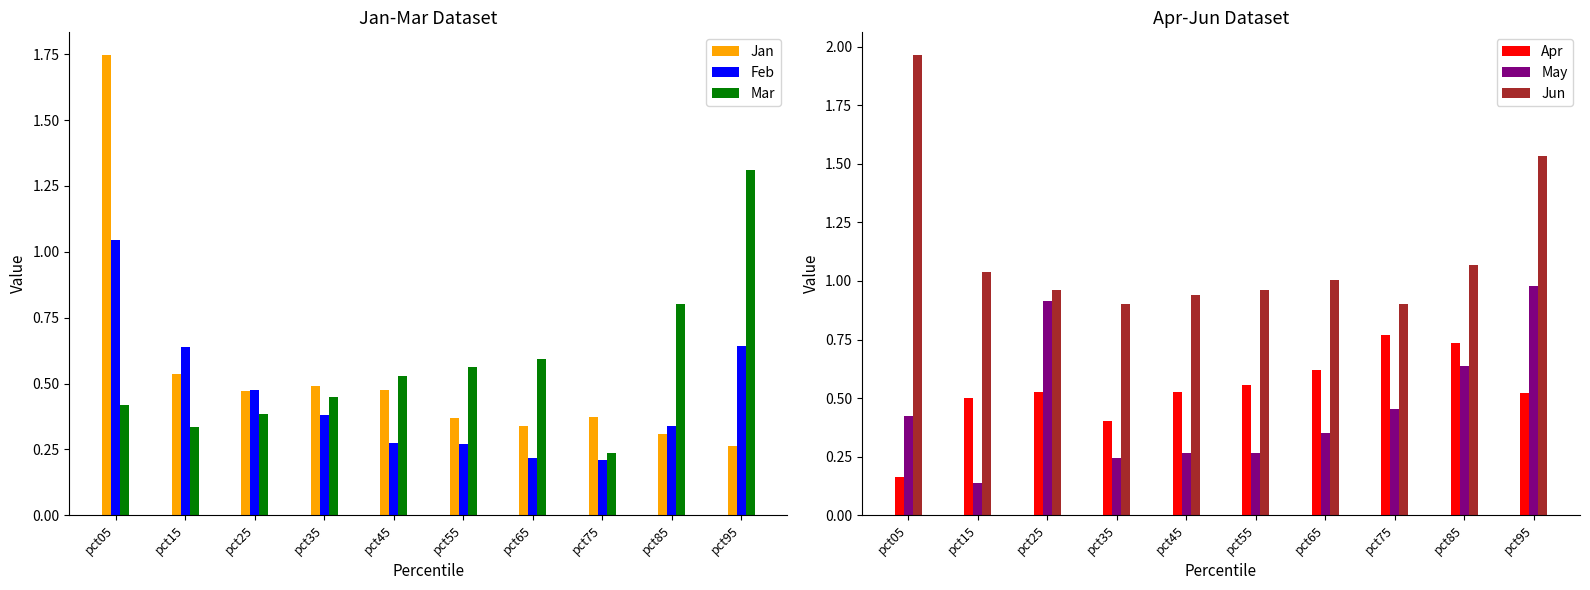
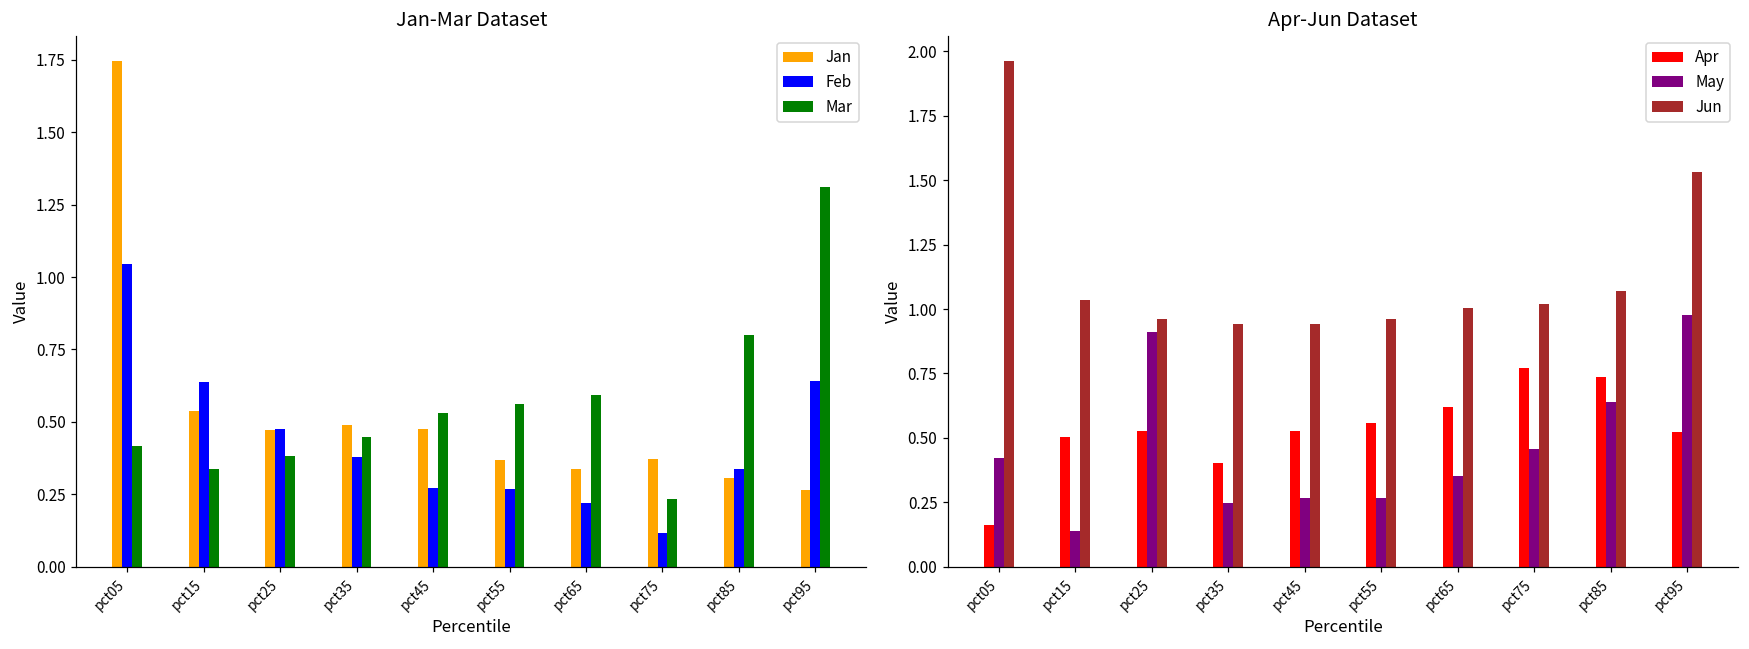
Jan-Mar Dataset, Feb, pct75: 0.21 -> 0.12
Apr-Jun Dataset, Jun, pct35: 0.90 -> 0.94
Apr-Jun Dataset, Jun, pct75: 0.90 -> 1.02
